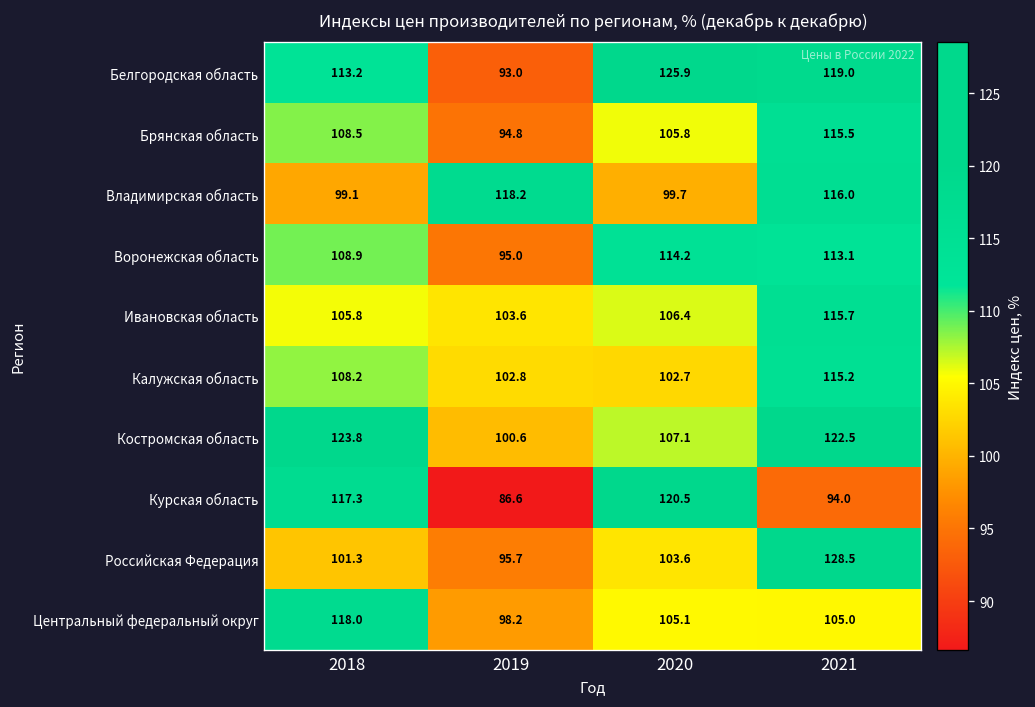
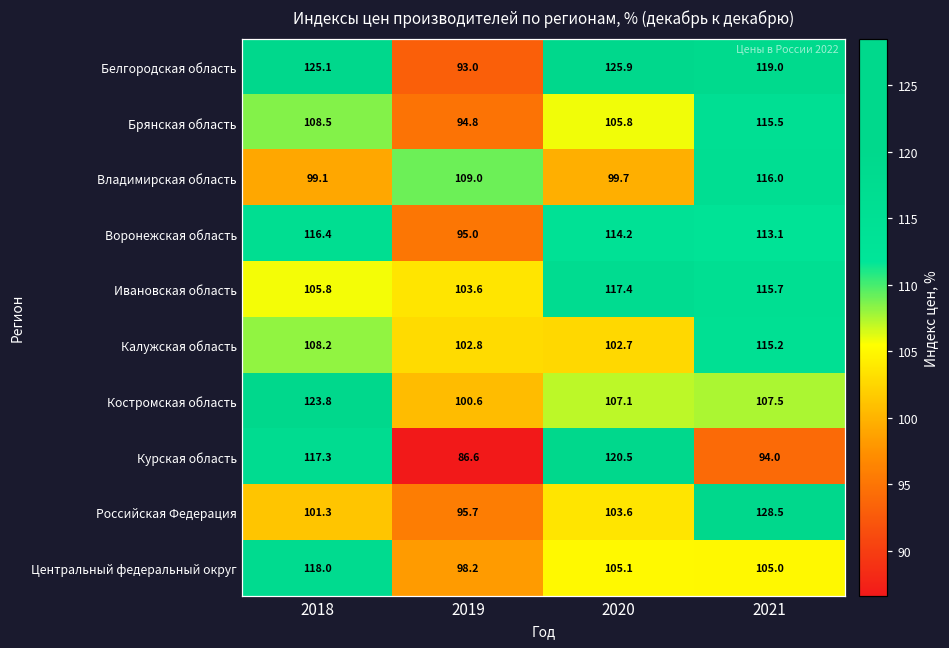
Белгородская область, 2018: 113.2 -> 125.1
Владимирская область, 2019: 118.2 -> 109.0
Воронежская область, 2018: 108.9 -> 116.4
Ивановская область, 2020: 106.4 -> 117.4
Костромская область, 2021: 122.5 -> 107.5
